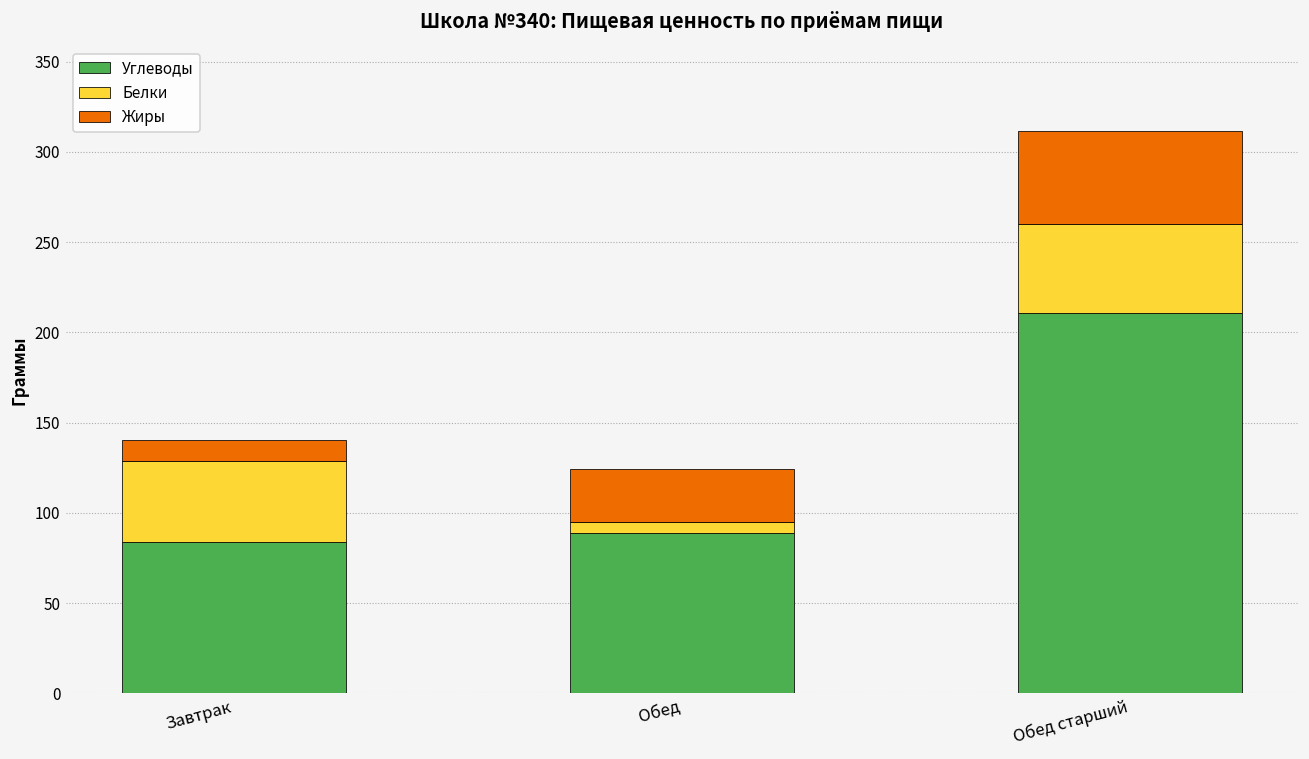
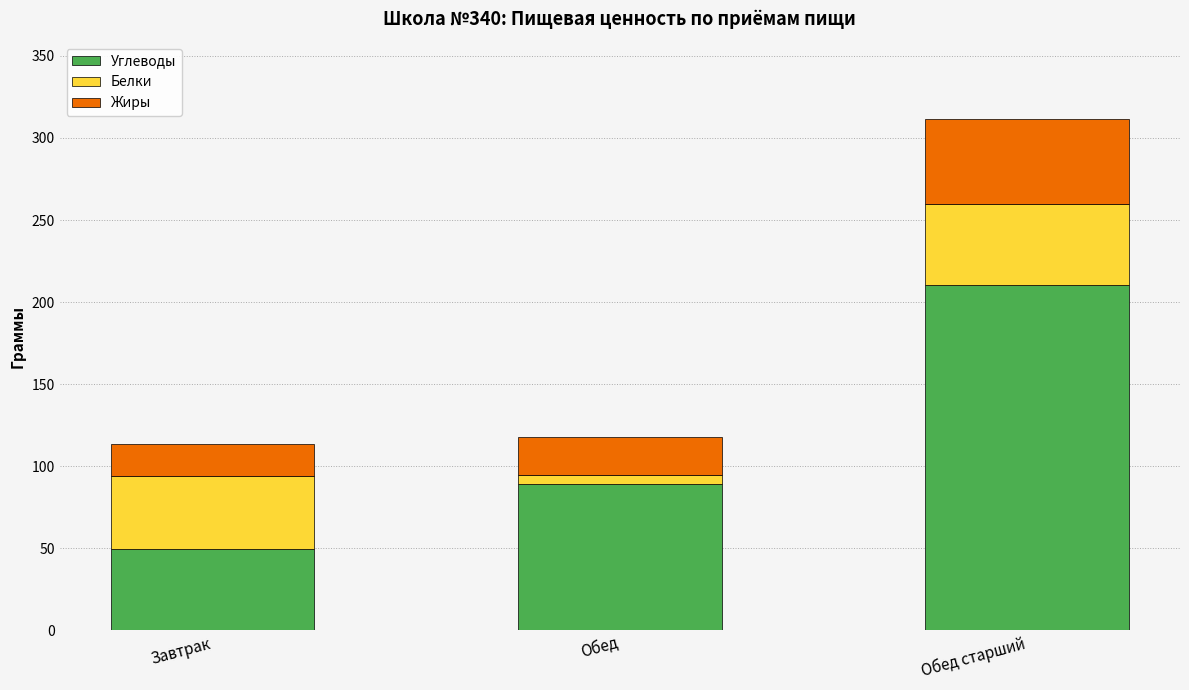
Углеводы, Завтрак: 84 -> 49
Жиры, Завтрак: 12 -> 19
Жиры, Обед: 30 -> 23
